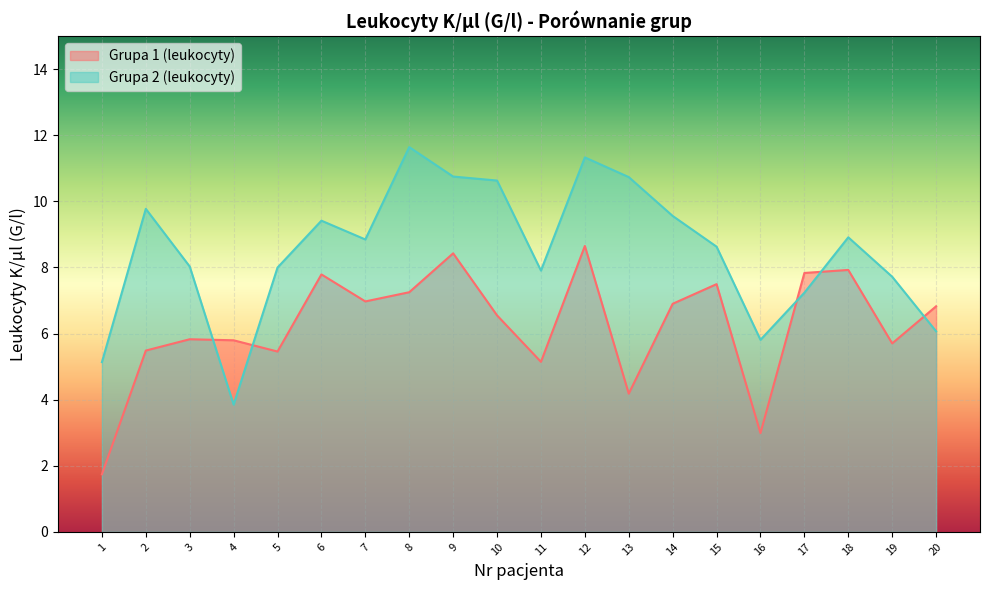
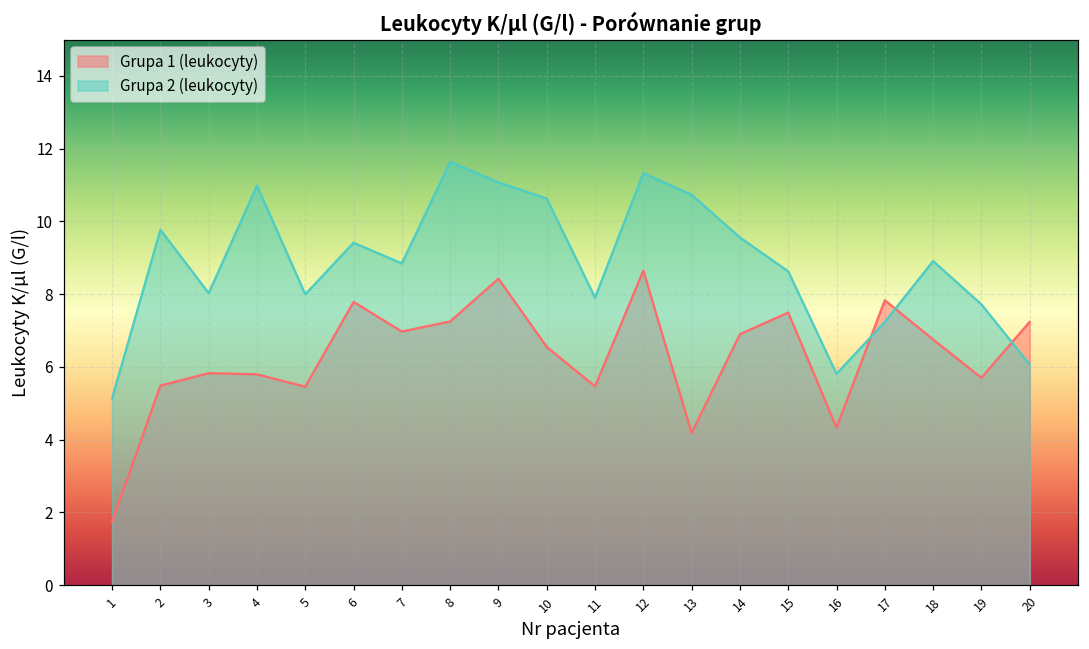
Grupa 2 (leukocyty), 4: 3.8 -> 11.0
Grupa 2 (leukocyty), 9: 10.7 -> 11.1
Grupa 1 (leukocyty), 11: 5.1 -> 5.5
Grupa 1 (leukocyty), 16: 3.0 -> 4.3
Grupa 1 (leukocyty), 18: 7.9 -> 6.8
Grupa 1 (leukocyty), 20: 6.8 -> 7.2
